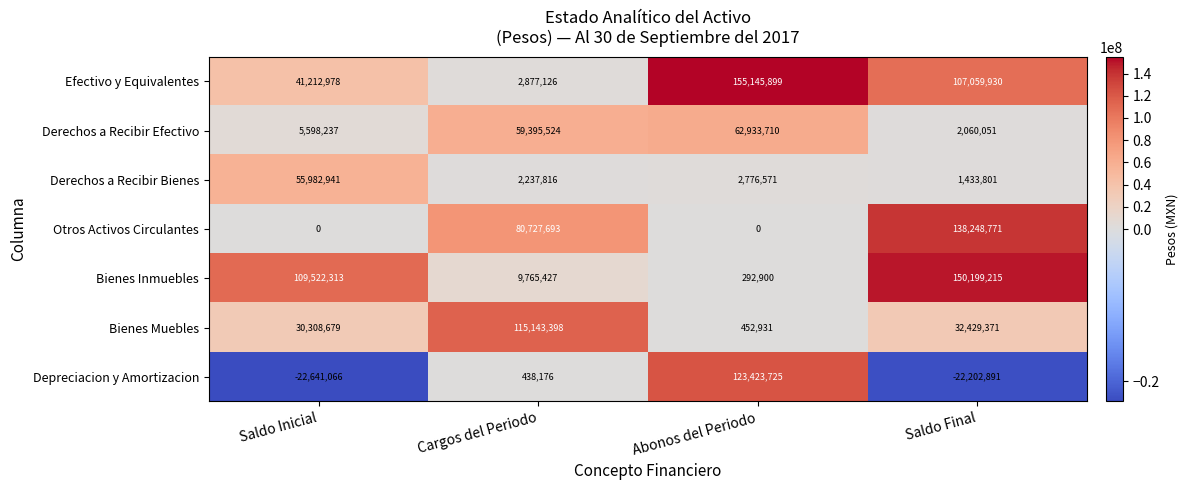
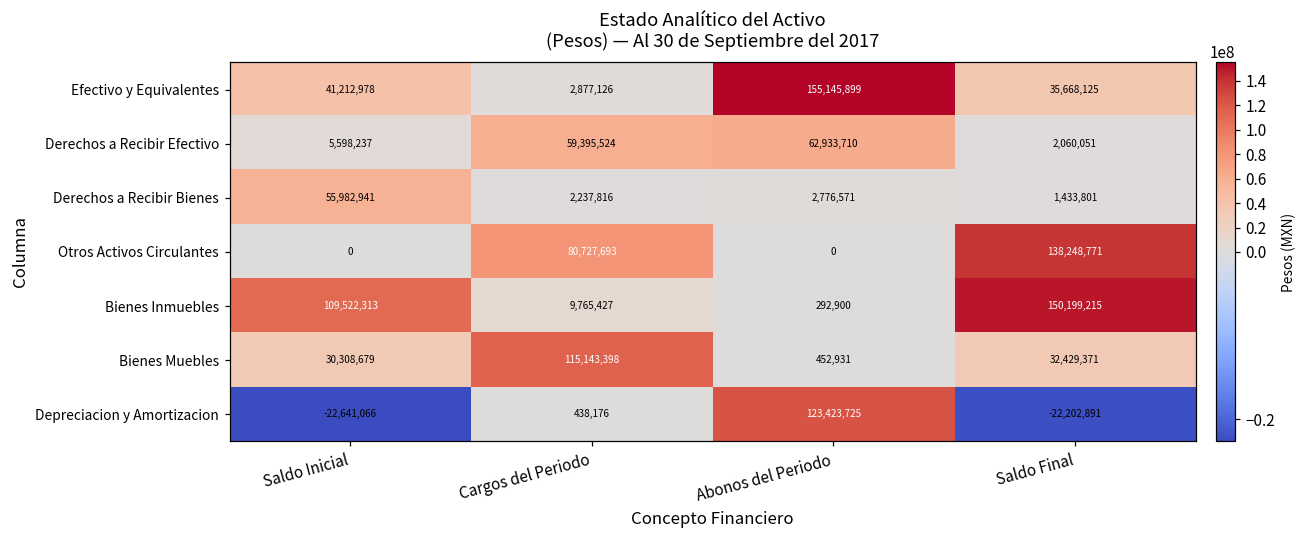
Efectivo y Equivalentes, Saldo Final: 107,059,930 -> 35,668,125
